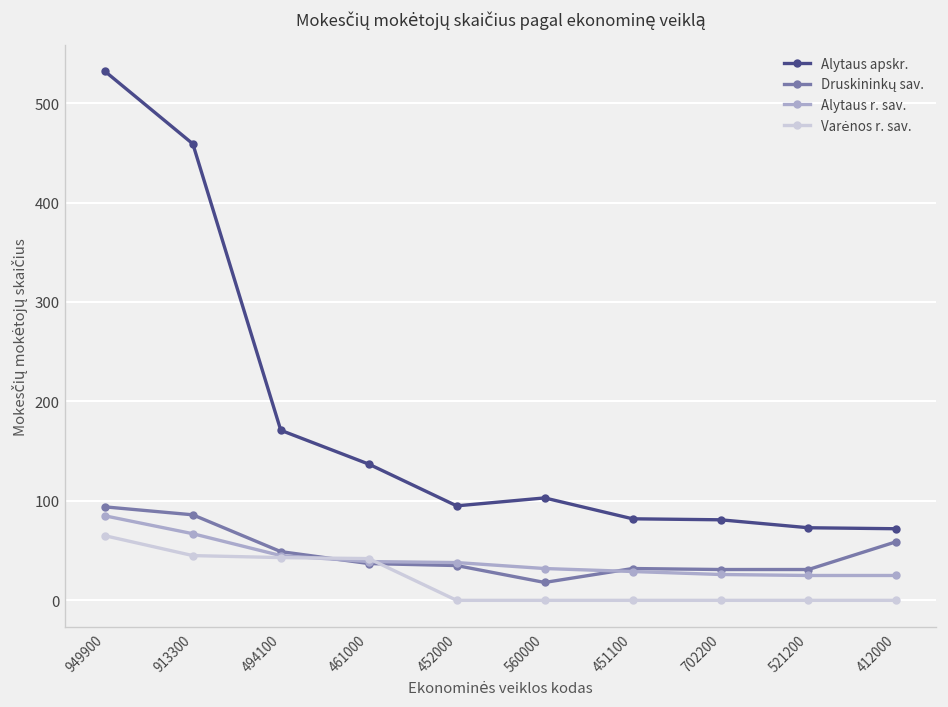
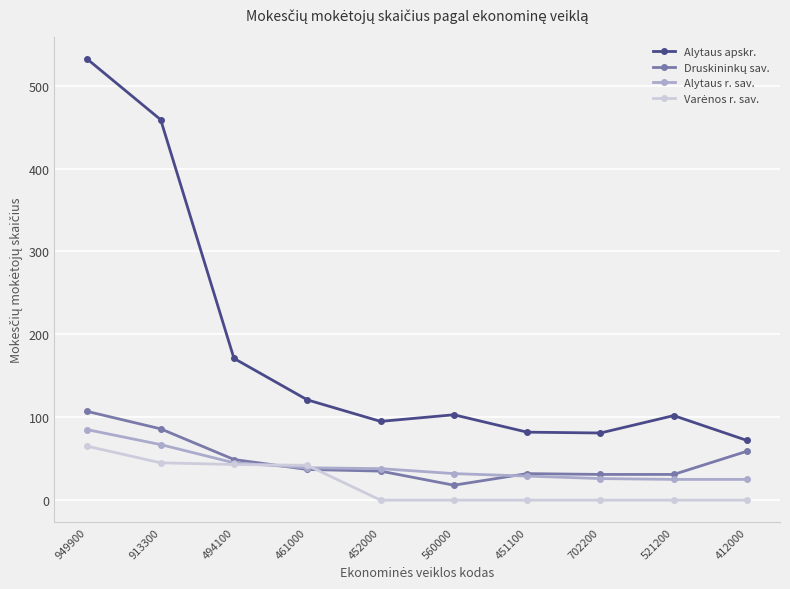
Druskininkų sav., 949900: 90 -> 110
Alytaus apskr., 461000: 140 -> 120
Alytaus apskr., 521200: 70 -> 100
